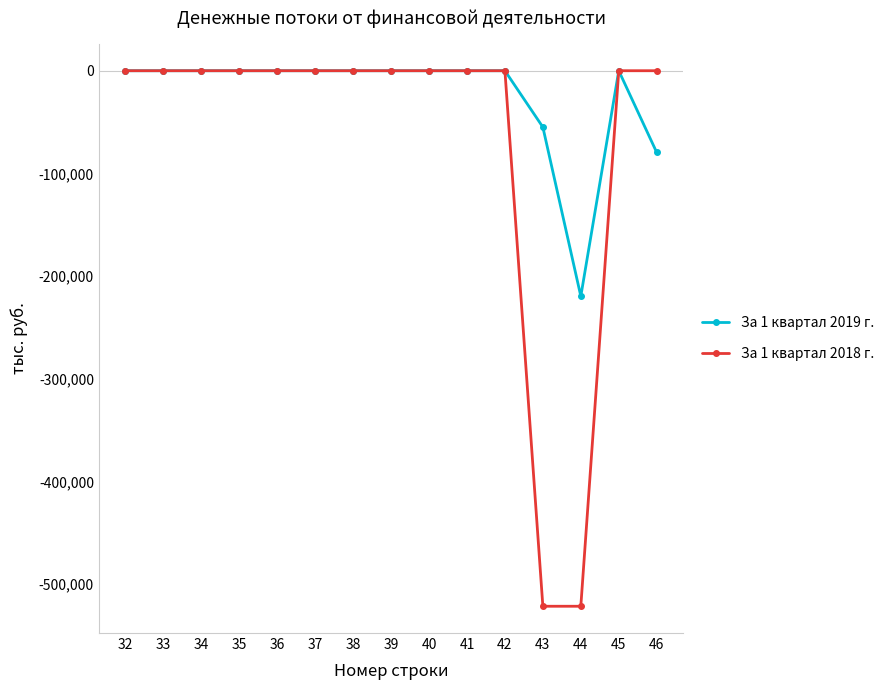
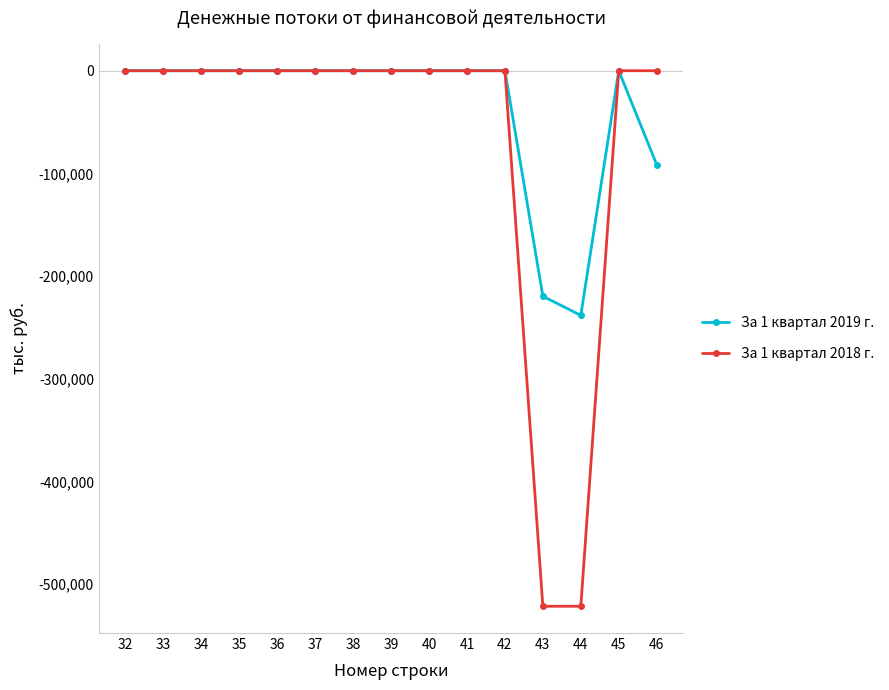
За 1 квартал 2019 г., 43: -55,000 -> -220,000
За 1 квартал 2019 г., 44: -220,000 -> -238,000
За 1 квартал 2019 г., 46: -80,000 -> -91,000
